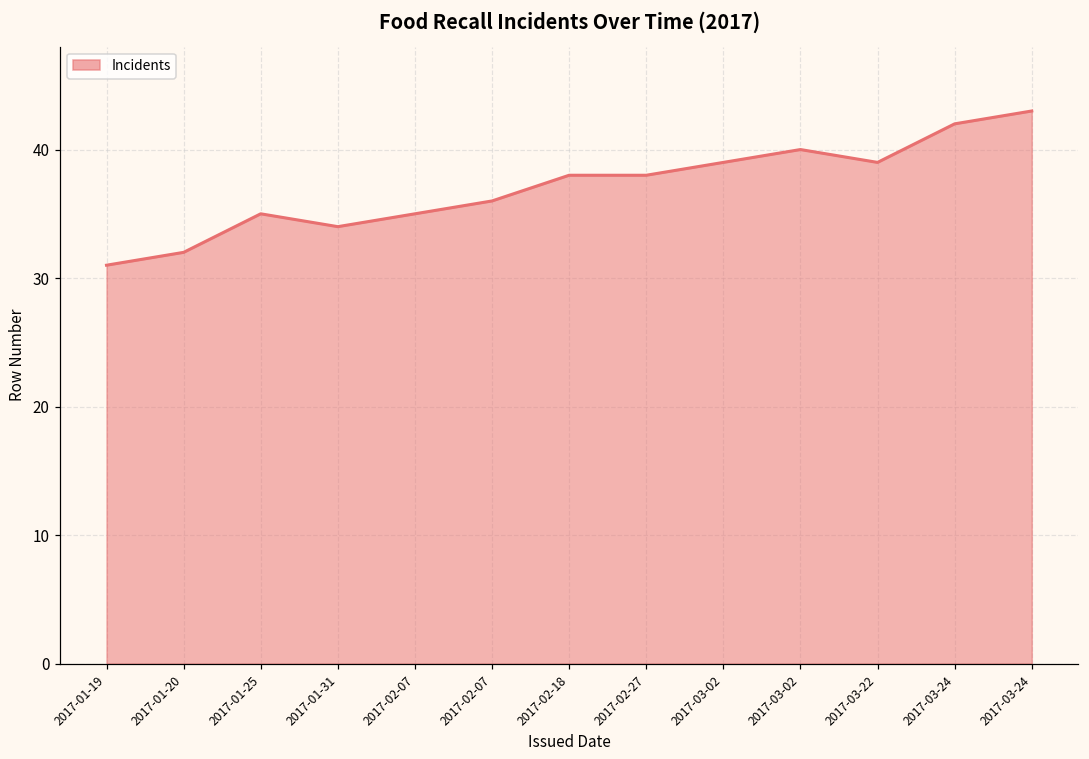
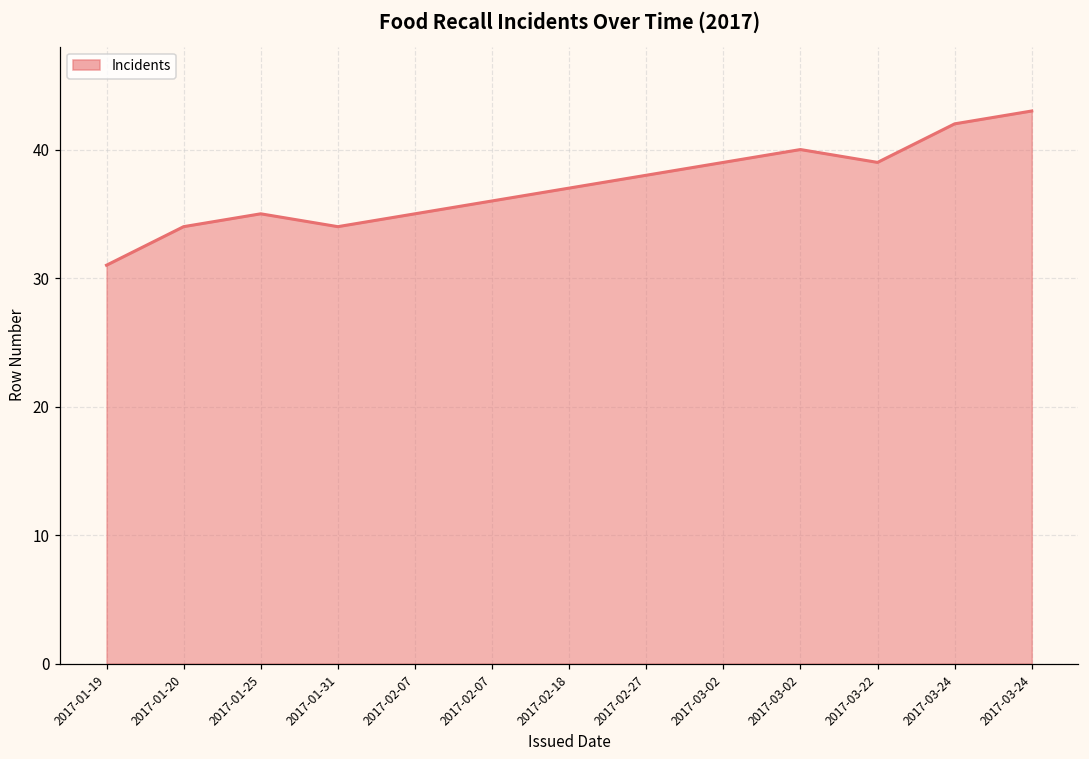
2017-01-20: 32 -> 34
2017-02-18: 38 -> 37
